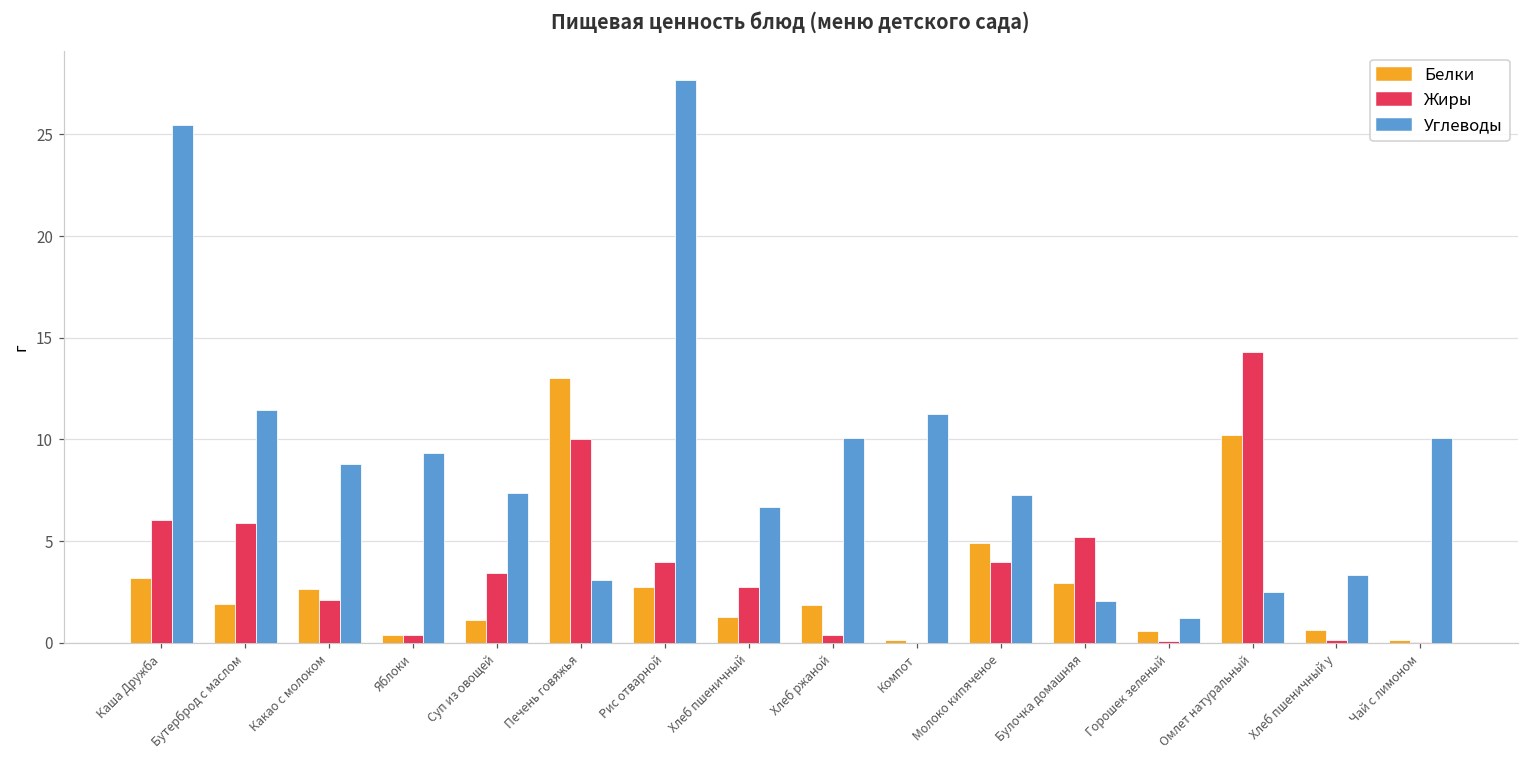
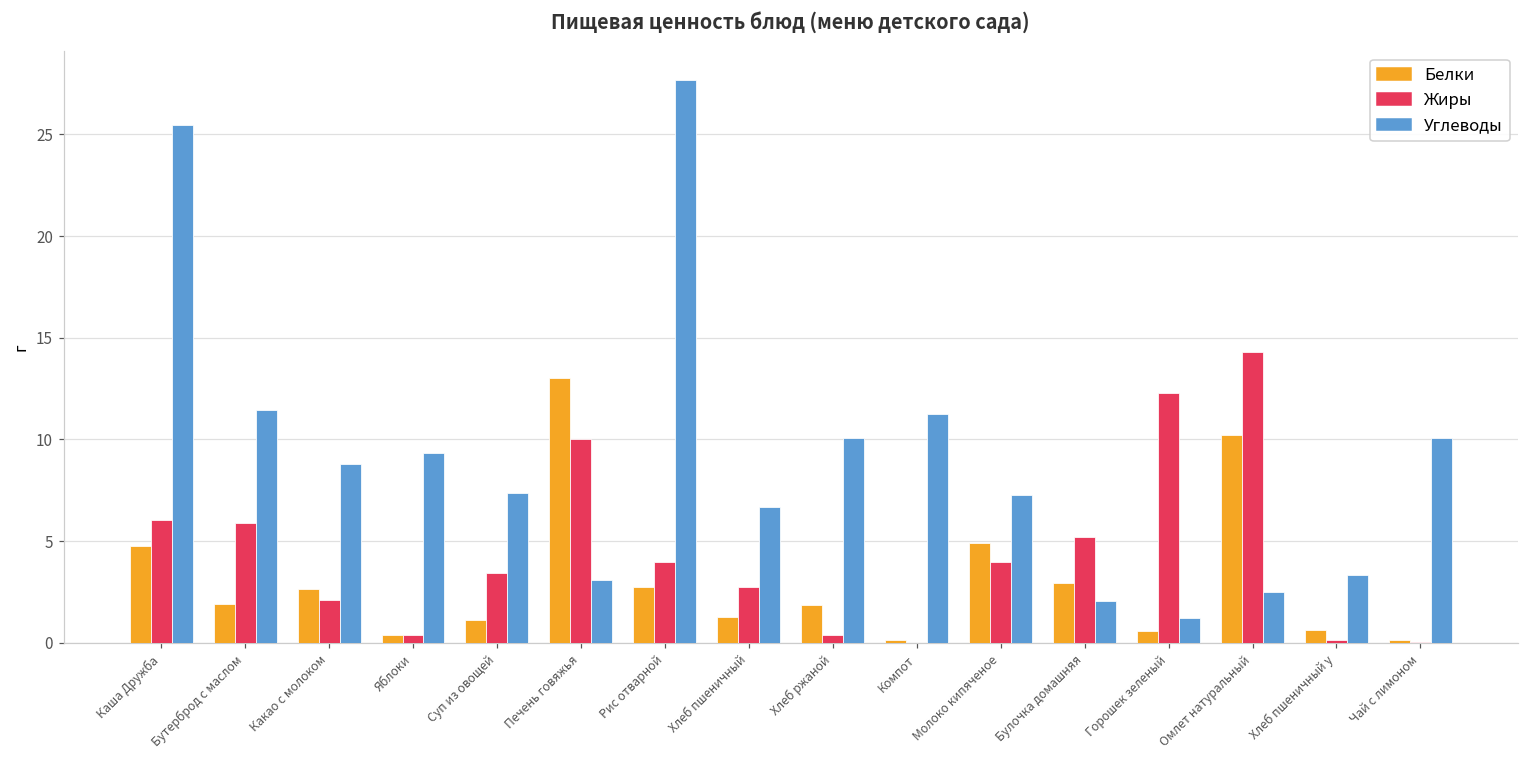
Белки, Каша Дружба: 3.2 -> 4.8
Жиры, Горошек зеленый: 0.1 -> 12.3
